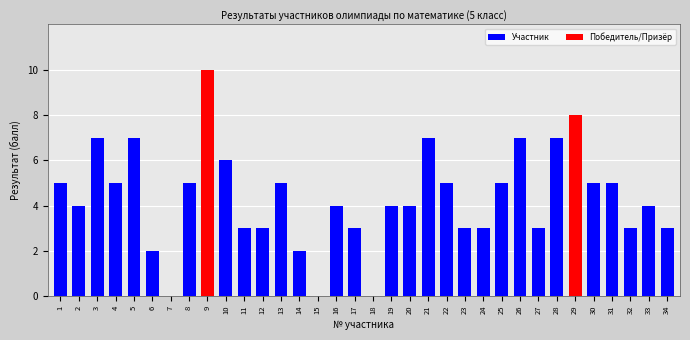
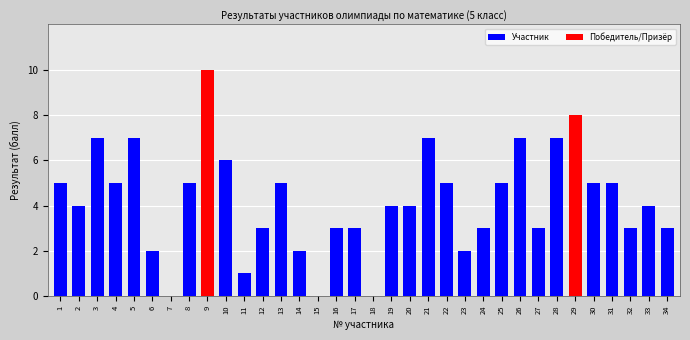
11: 3 -> 1
16: 4 -> 3
23: 3 -> 2
